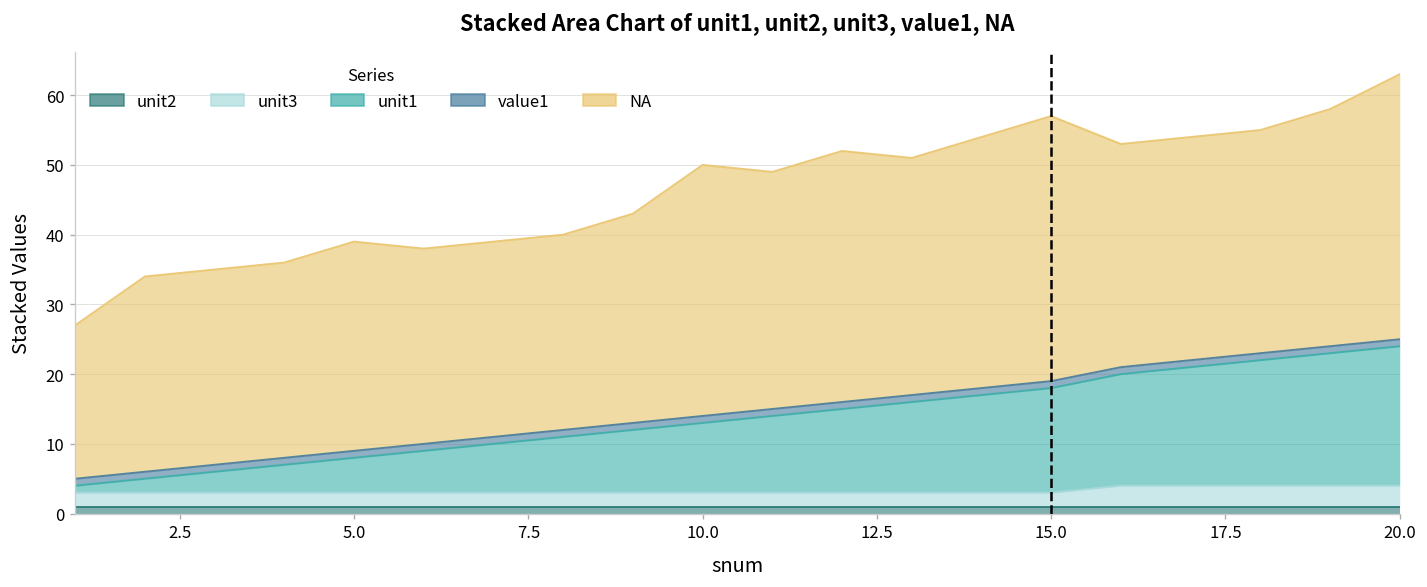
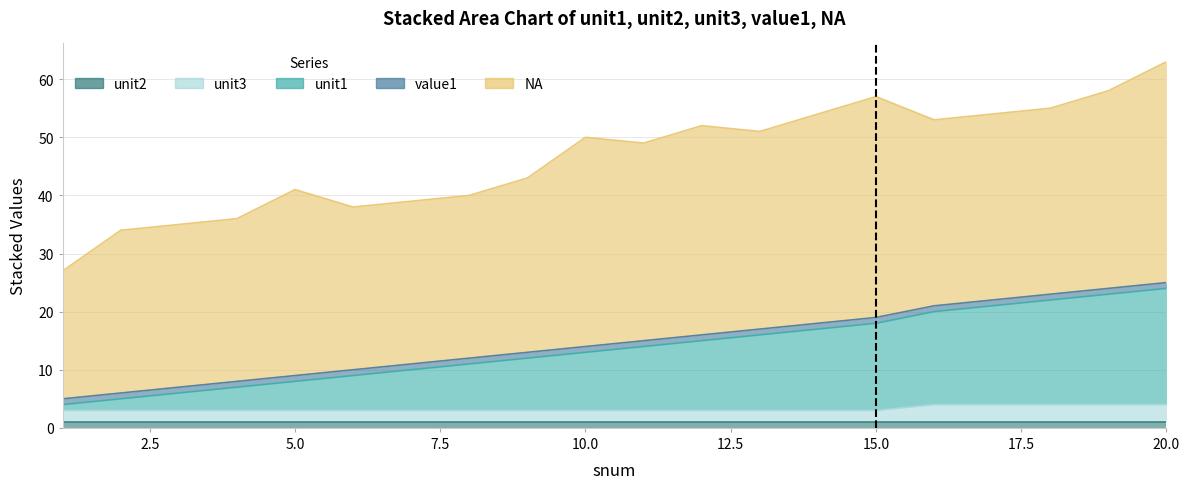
NA, 5.0: 30 -> 32
